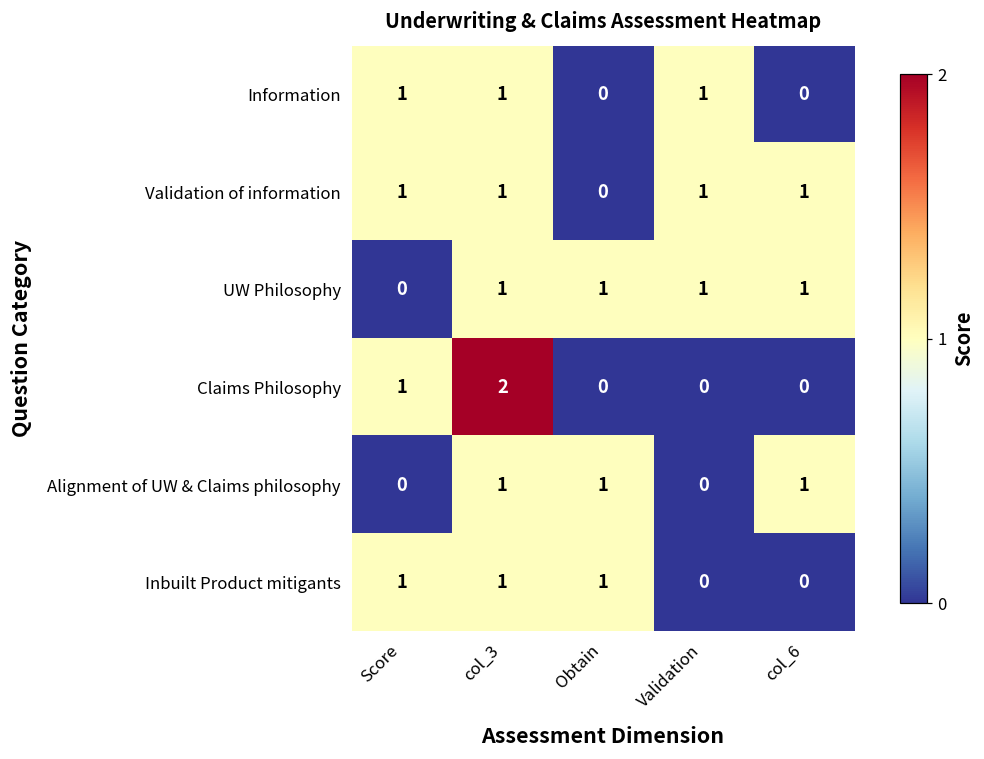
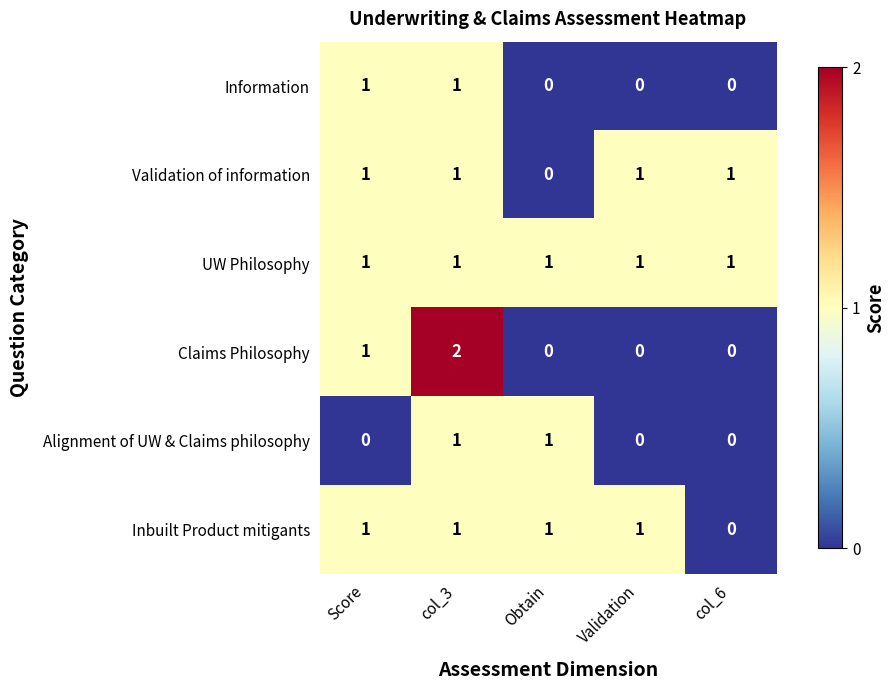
Information, Validation: 1 -> 0
UW Philosophy, Score: 0 -> 1
Alignment of UW & Claims philosophy, col_6: 1 -> 0
Inbuilt Product mitigants, Validation: 0 -> 1
